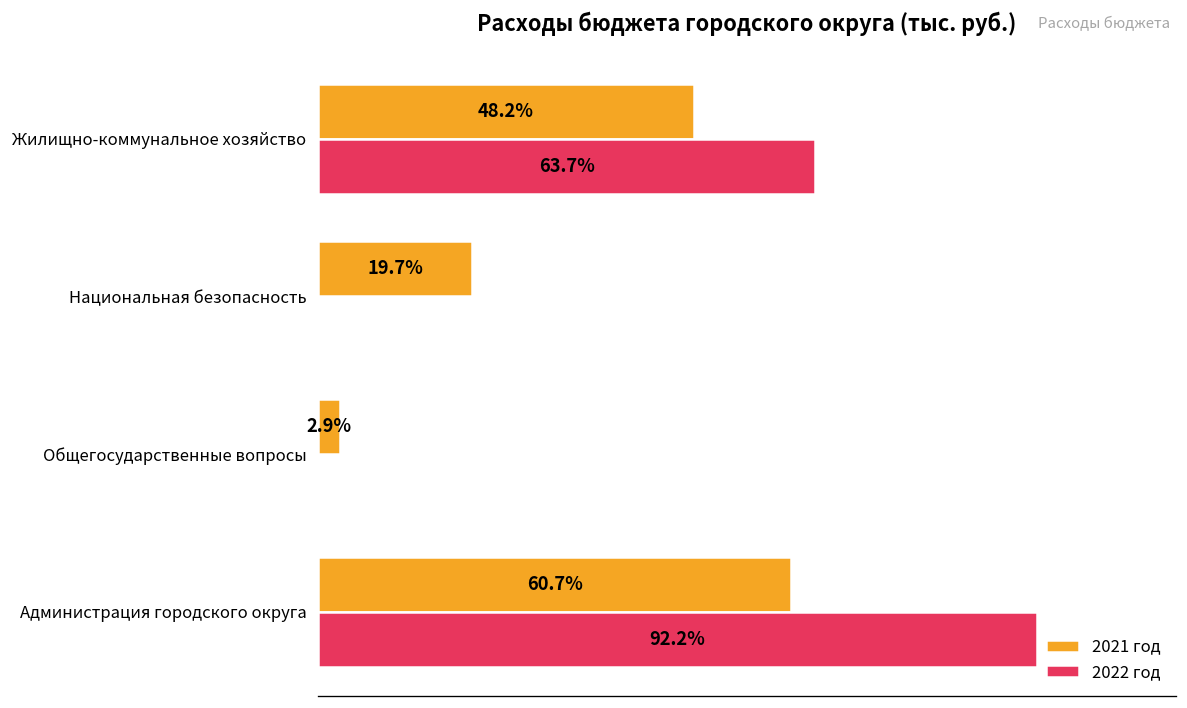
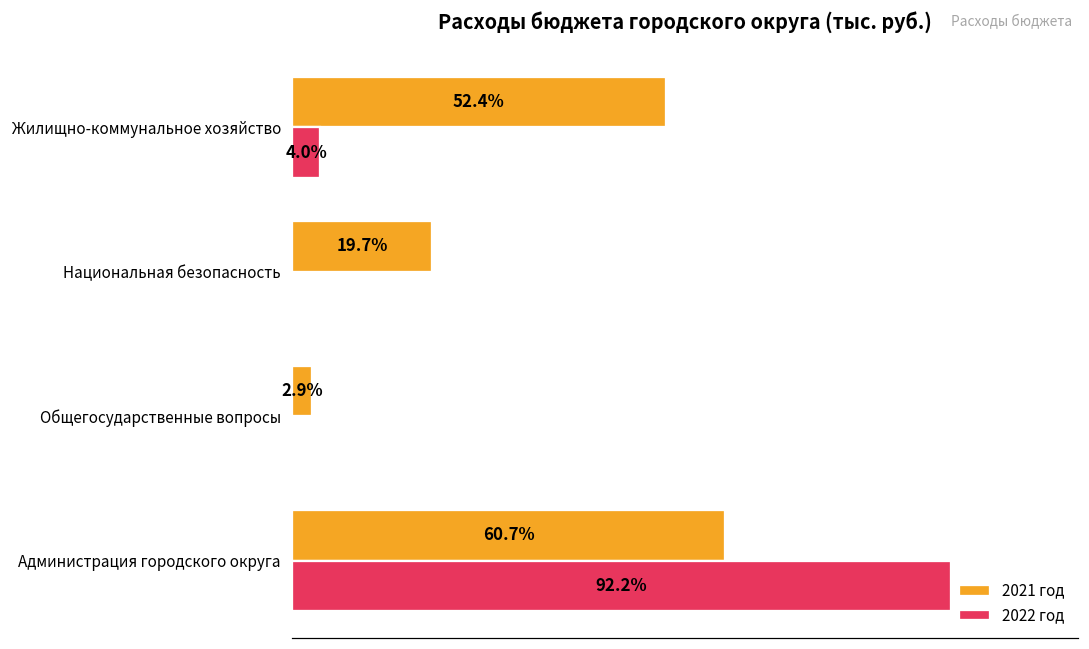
2021 год, Жилищно-коммунальное хозяйство: 48.2% -> 52.4%
2022 год, Жилищно-коммунальное хозяйство: 63.7% -> 4.0%
